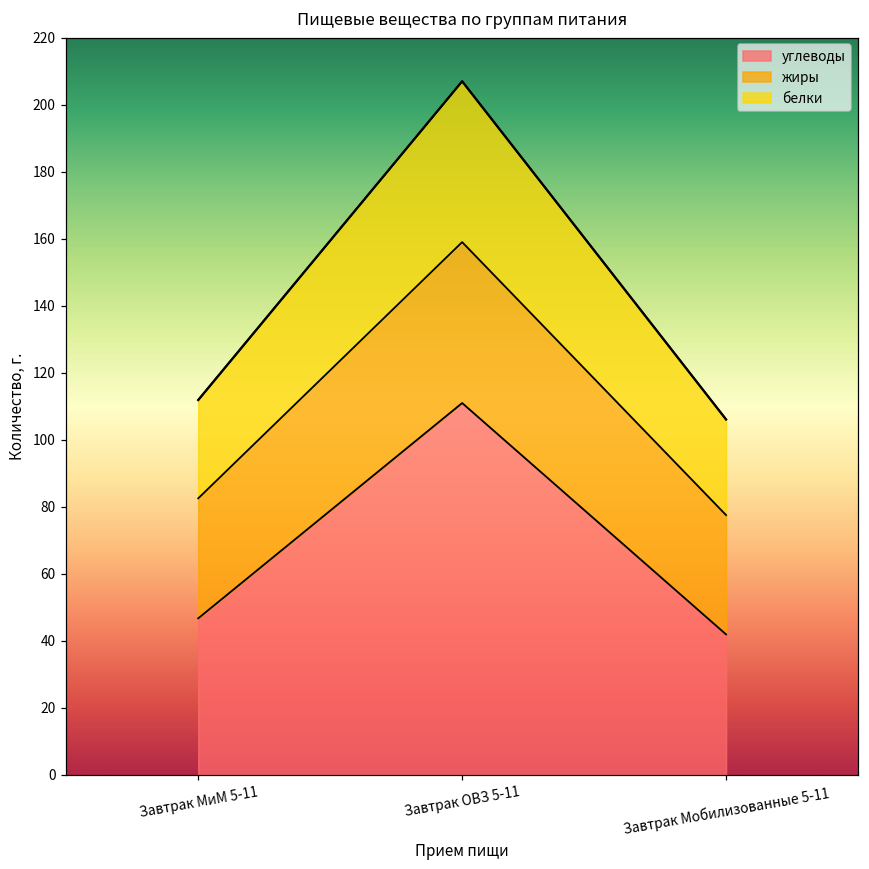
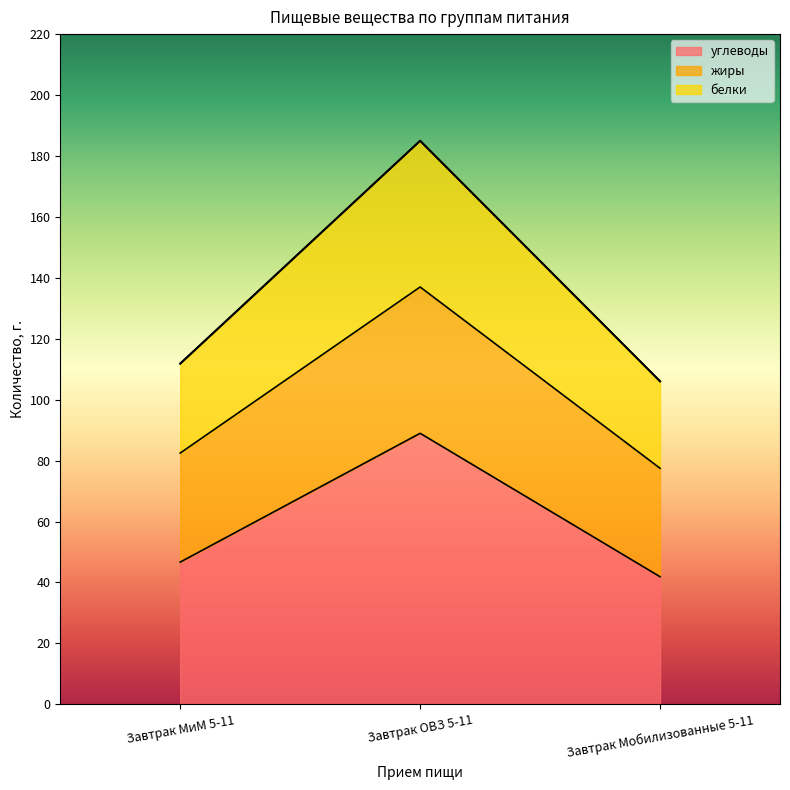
углеводы, Завтрак ОВЗ 5-11: 111 -> 89
